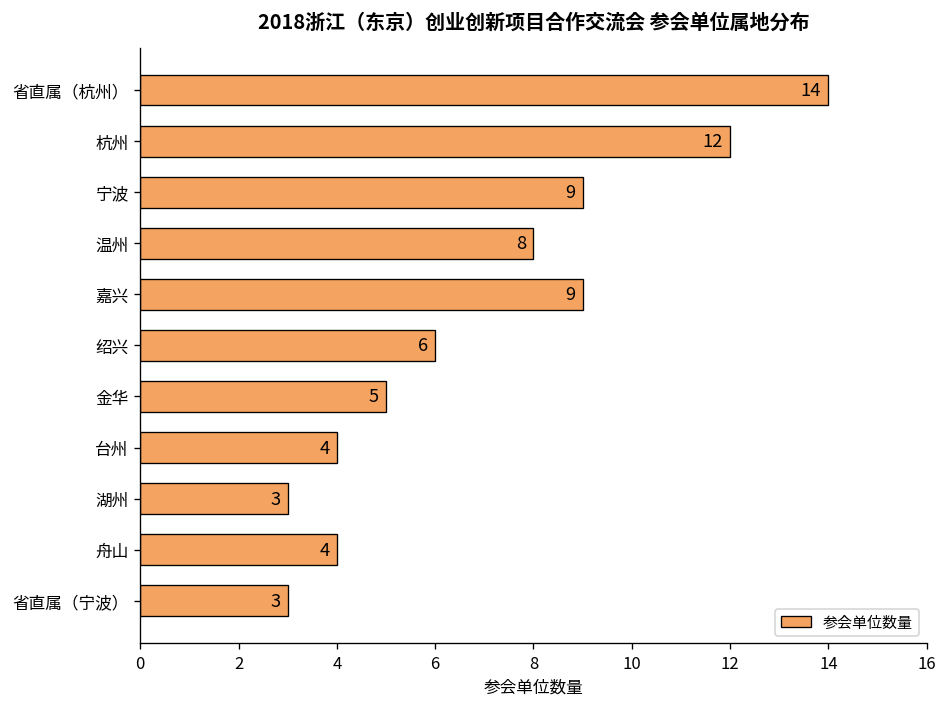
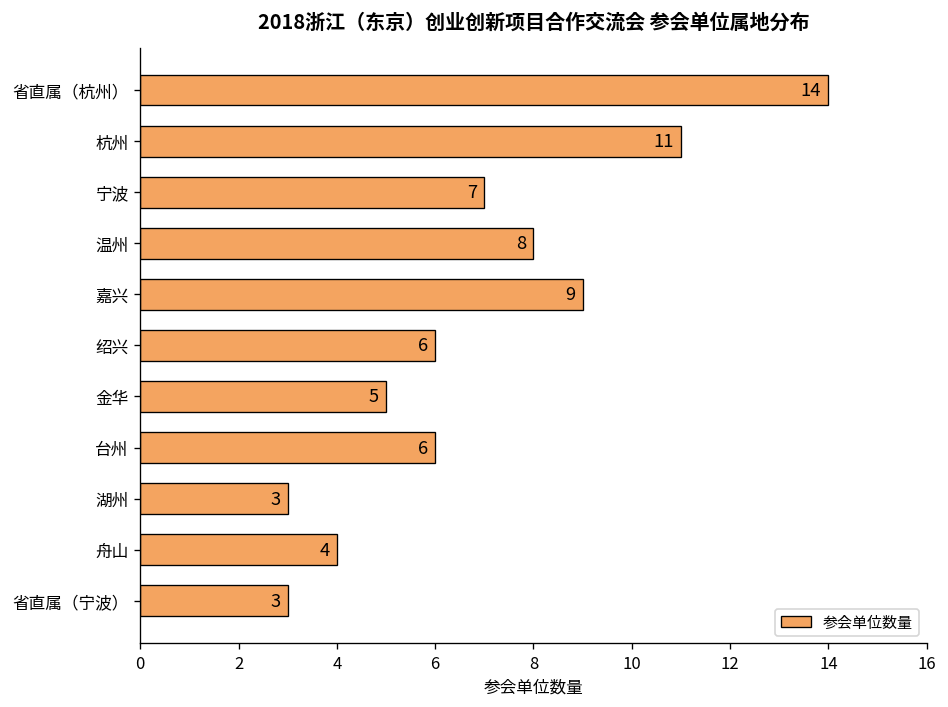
杭州: 12 -> 11
宁波: 9 -> 7
台州: 4 -> 6
